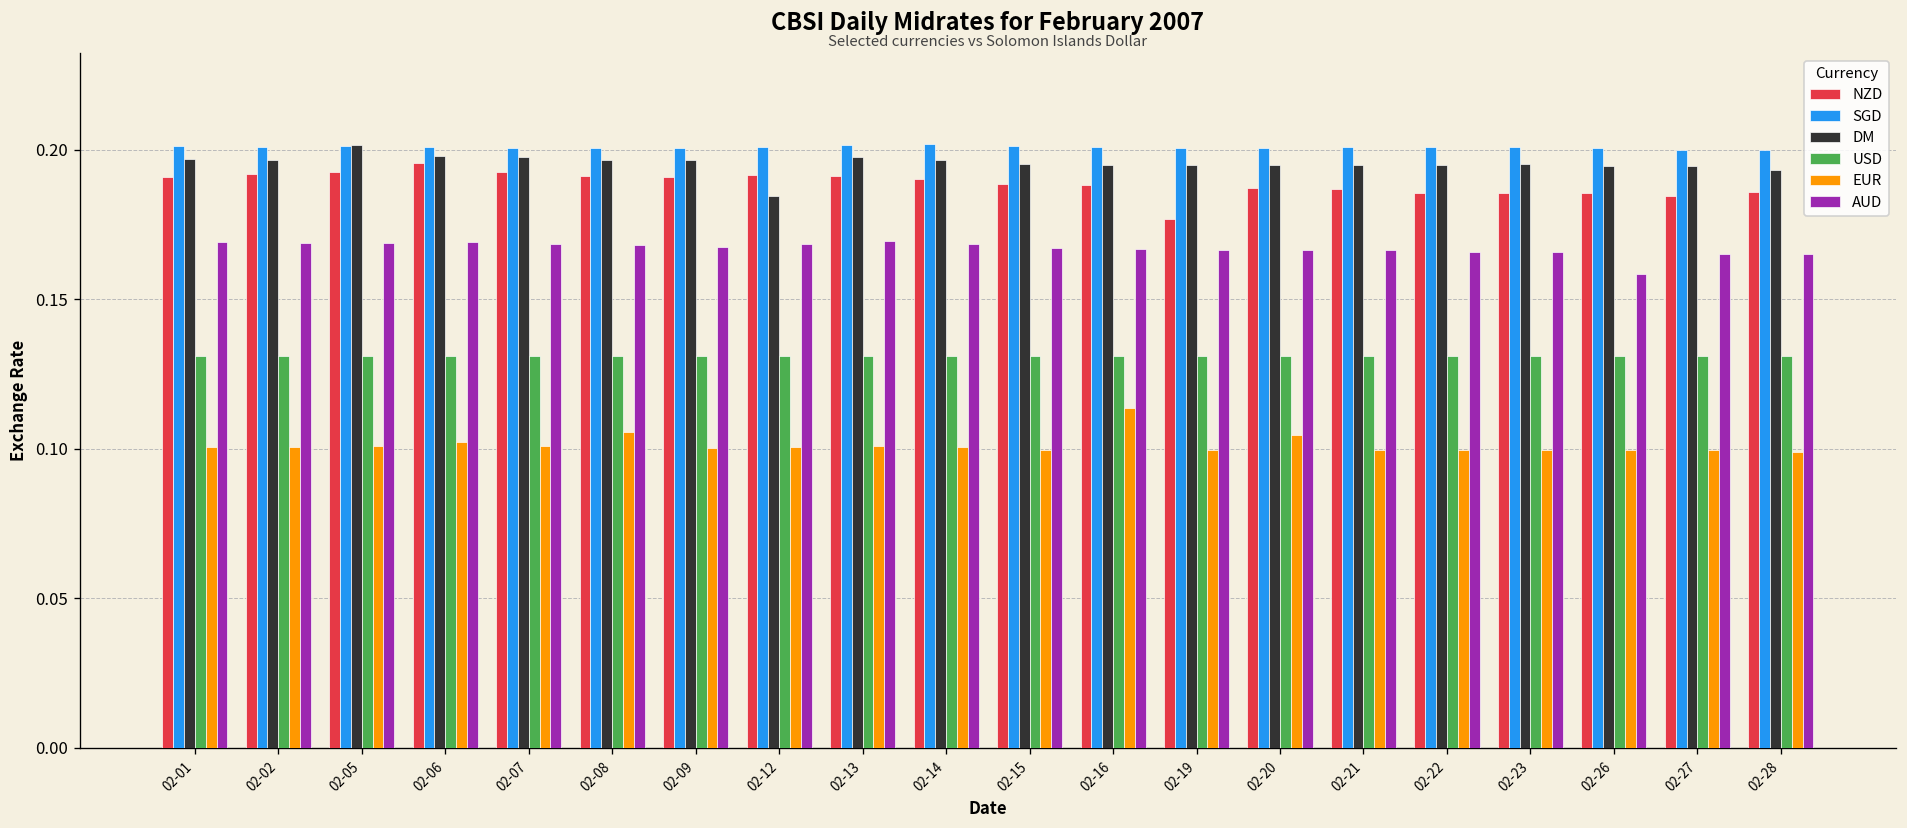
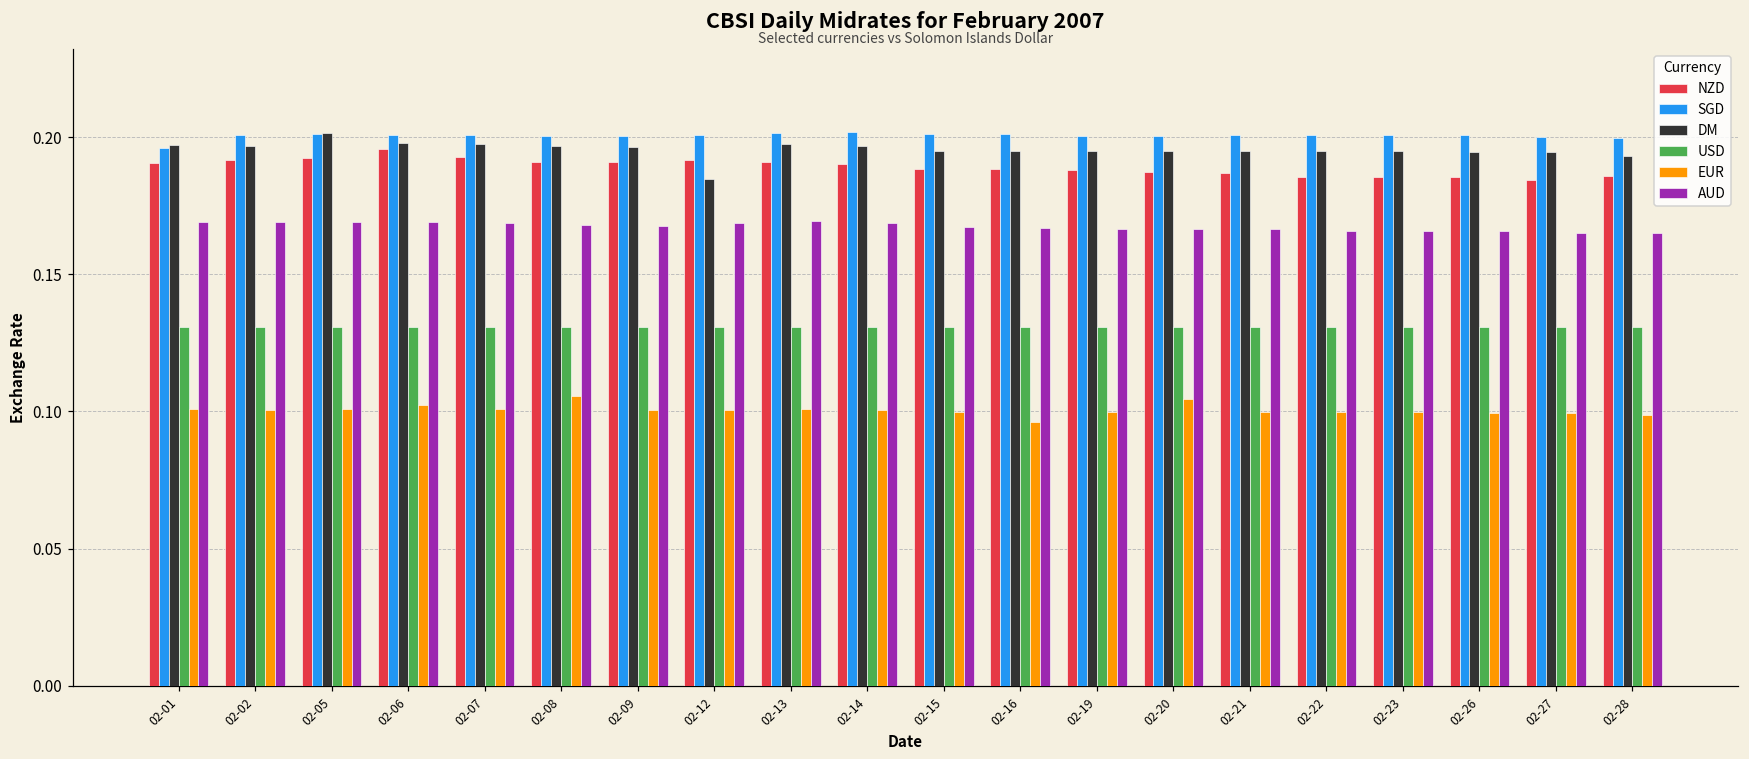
SGD, 02-01: 0.201 -> 0.196
EUR, 02-16: 0.114 -> 0.096
NZD, 02-19: 0.177 -> 0.188
AUD, 02-26: 0.158 -> 0.166
